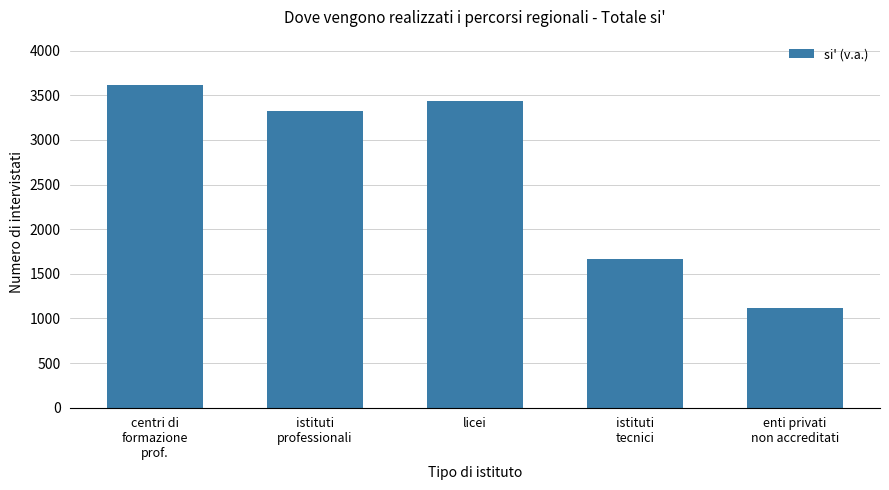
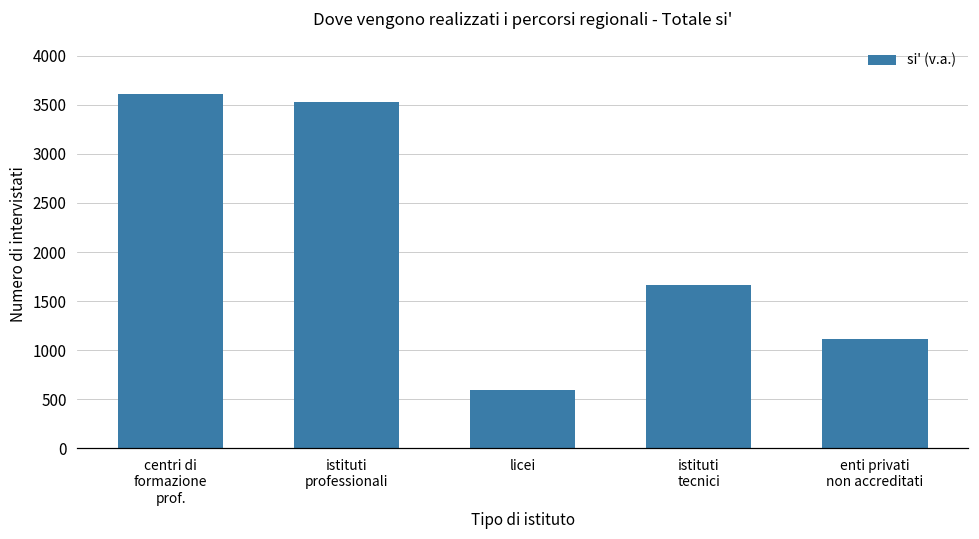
istituti professionali: 3300 -> 3500
licei: 3400 -> 600
